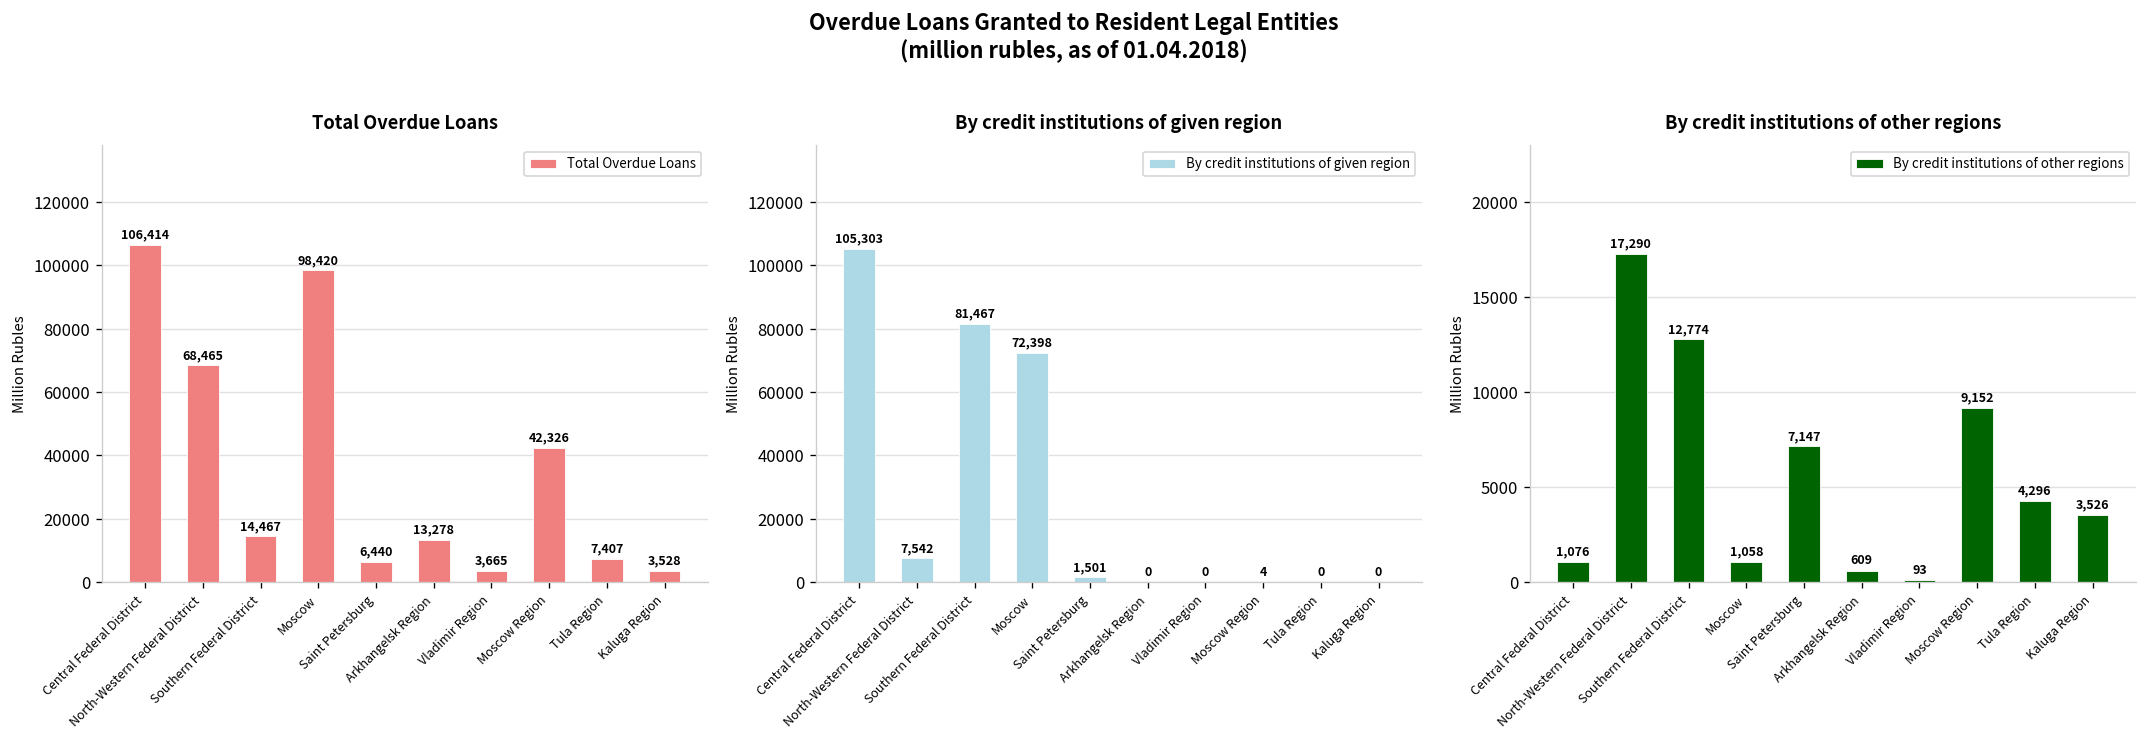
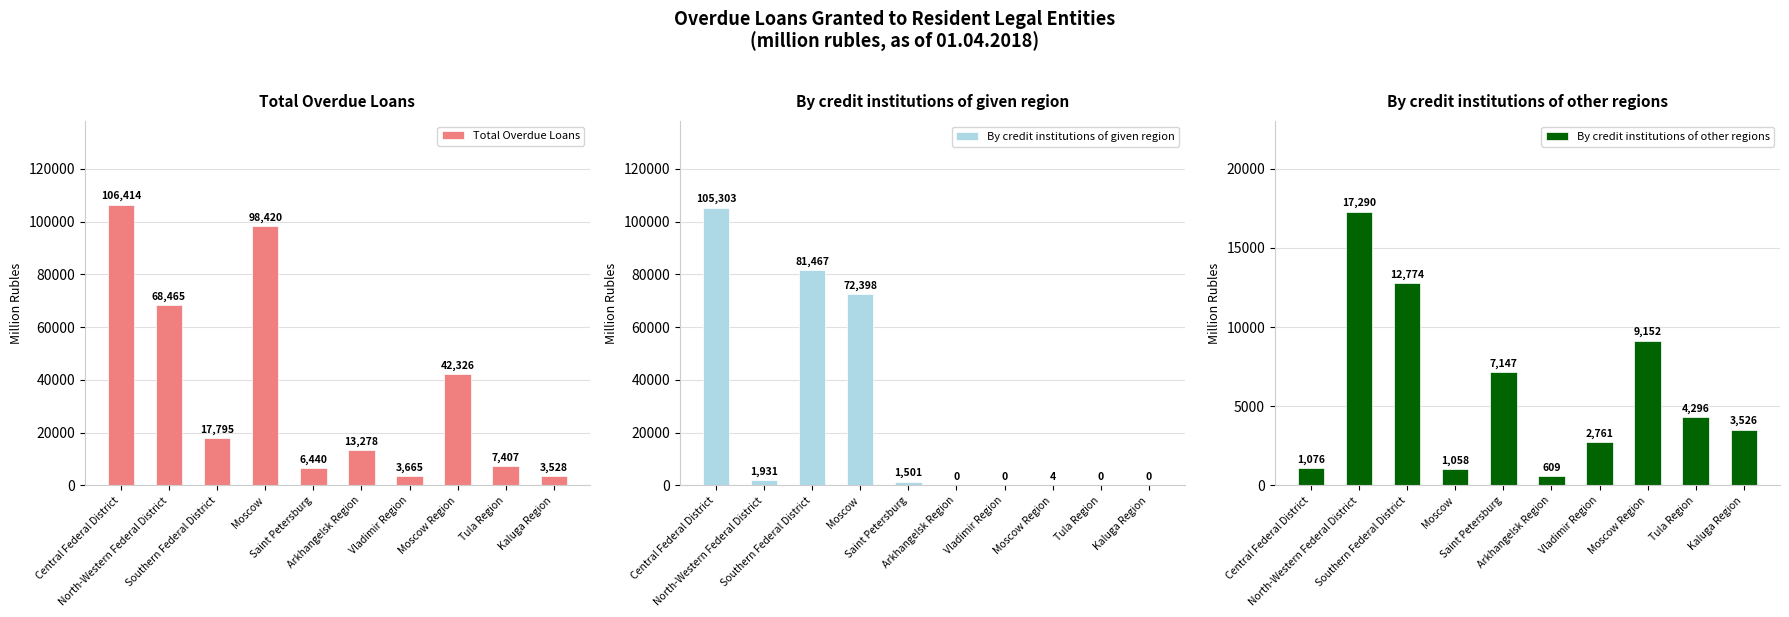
Total Overdue Loans, Southern Federal District: 14,467 -> 17,795
By credit institutions of given region, North-Western Federal District: 7,542 -> 1,931
By credit institutions of other regions, Vladimir Region: 93 -> 2,761
